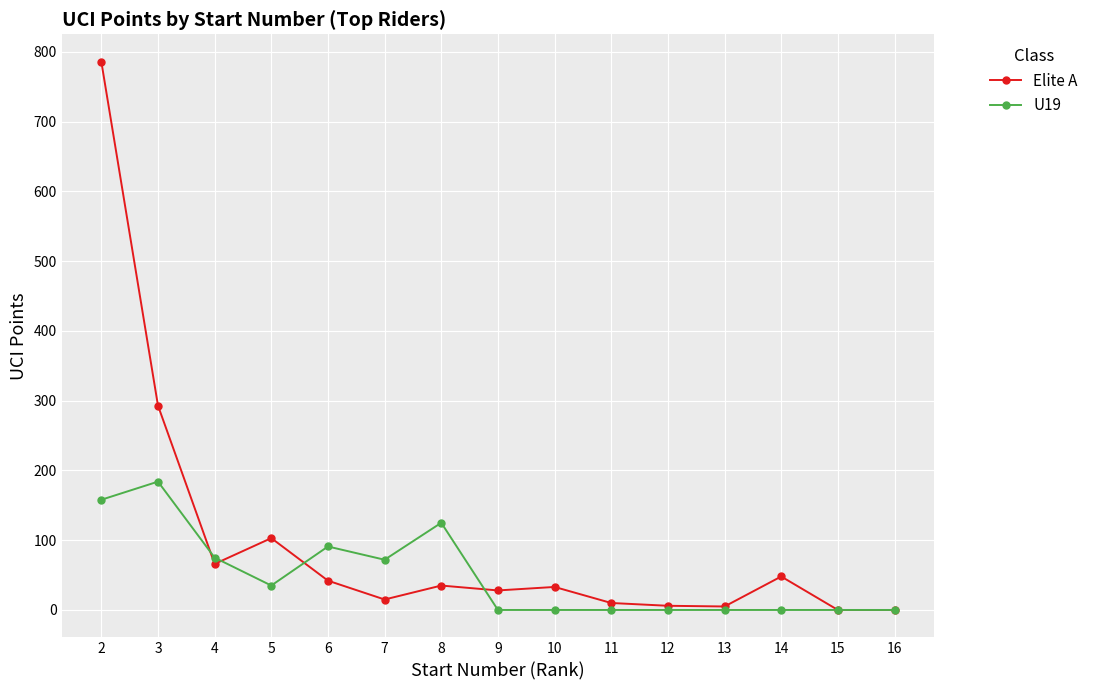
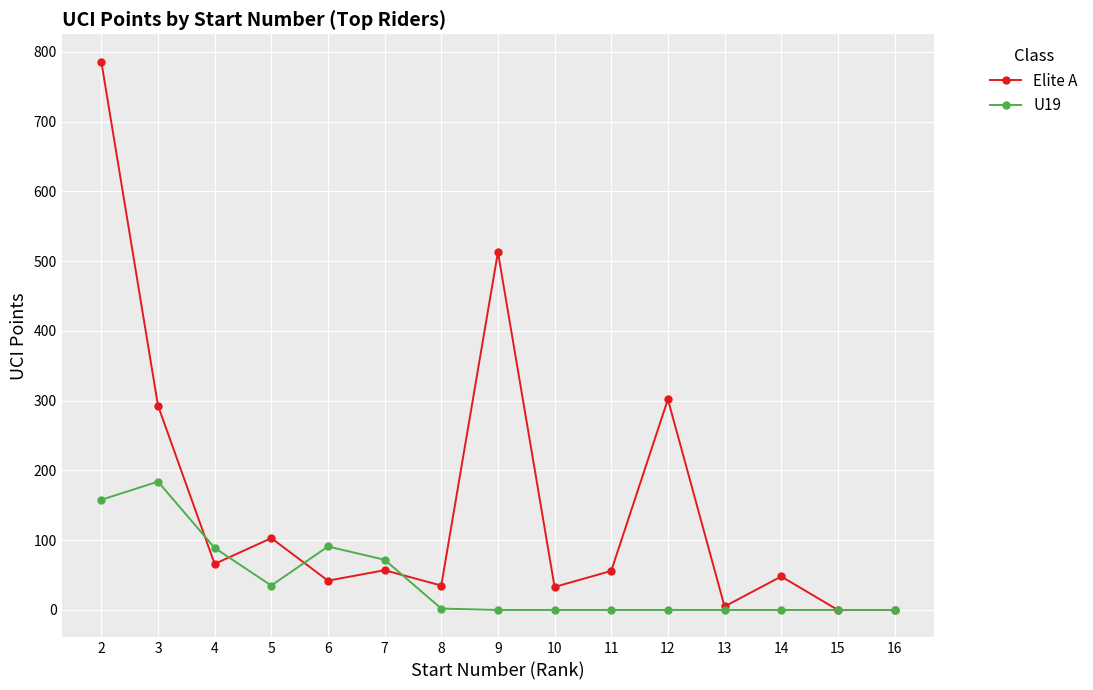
U19, 4: 80 -> 90
Elite A, 7: 20 -> 60
U19, 8: 130 -> 0
Elite A, 9: 30 -> 510
Elite A, 11: 10 -> 60
Elite A, 12: 10 -> 300
